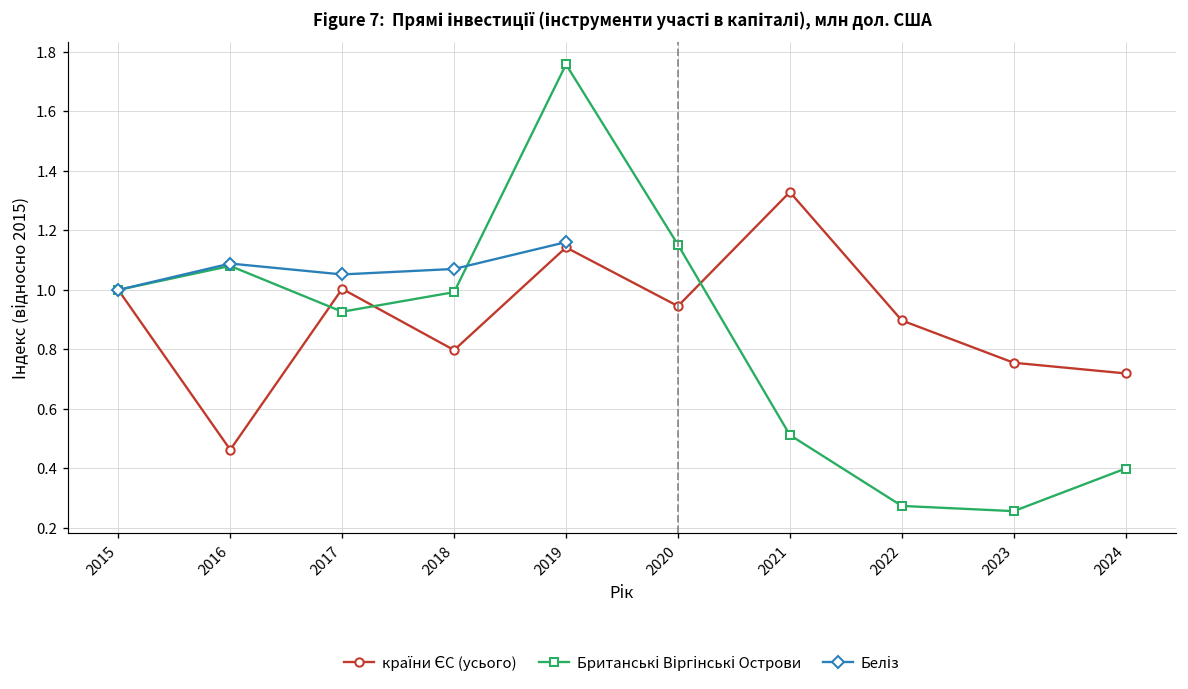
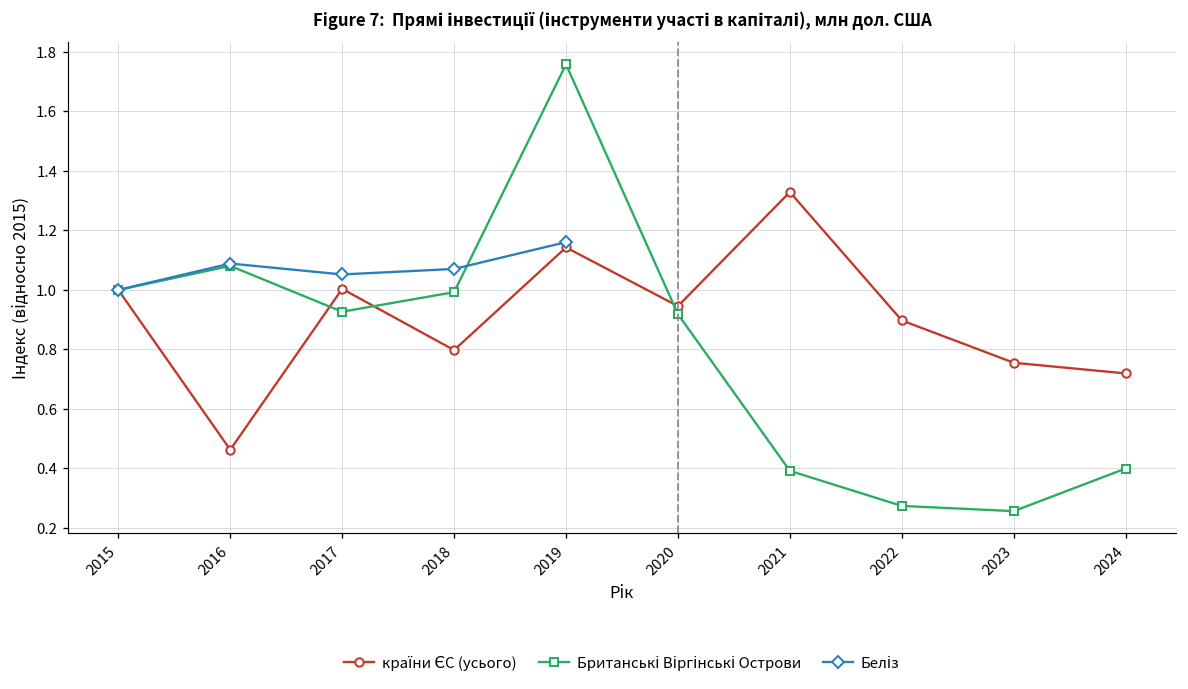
Британські Віргінські Острови, 2020: 1.15 -> 0.92
Британські Віргінські Острови, 2021: 0.51 -> 0.39
